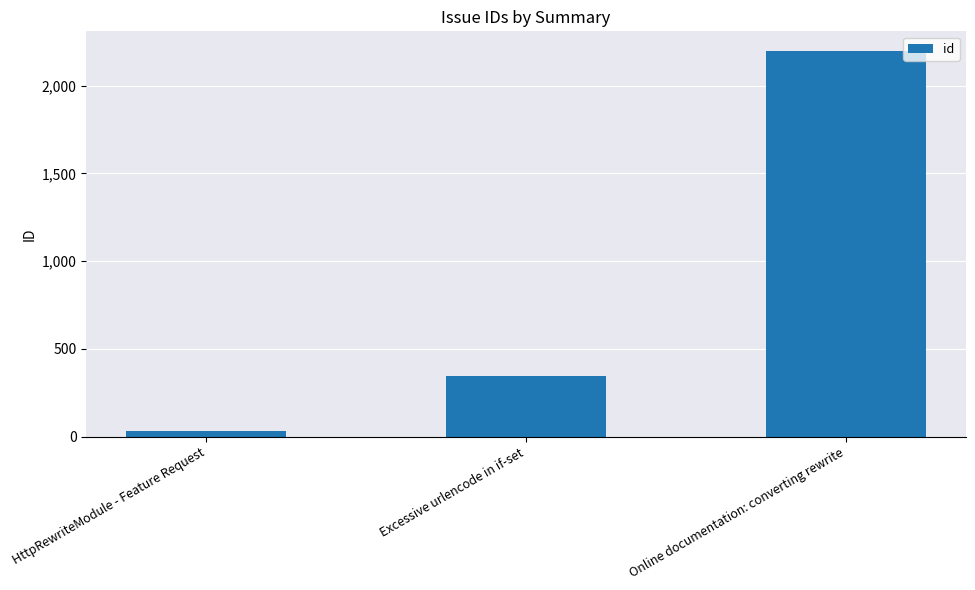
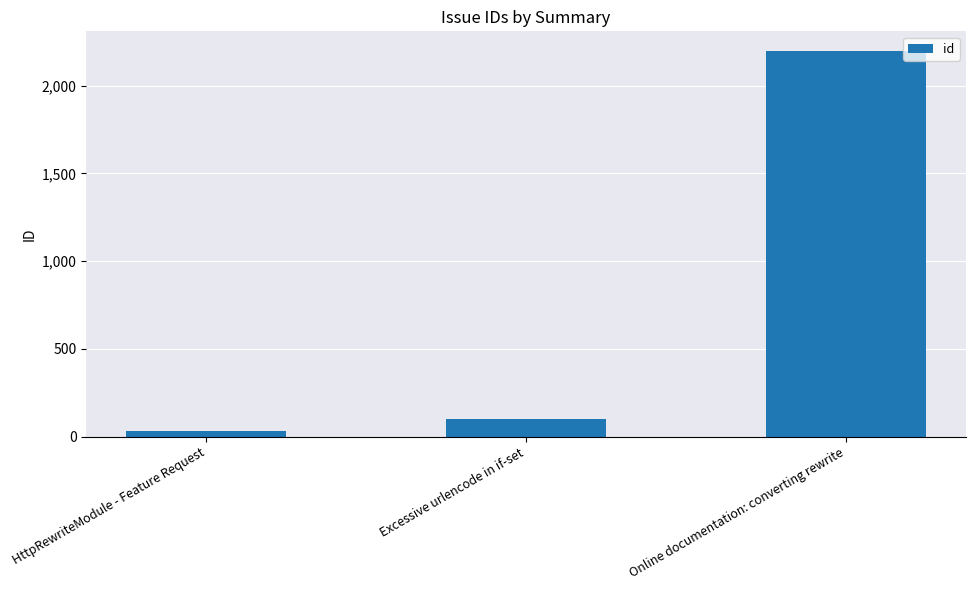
Excessive urlencode in if-set: 350 -> 100
